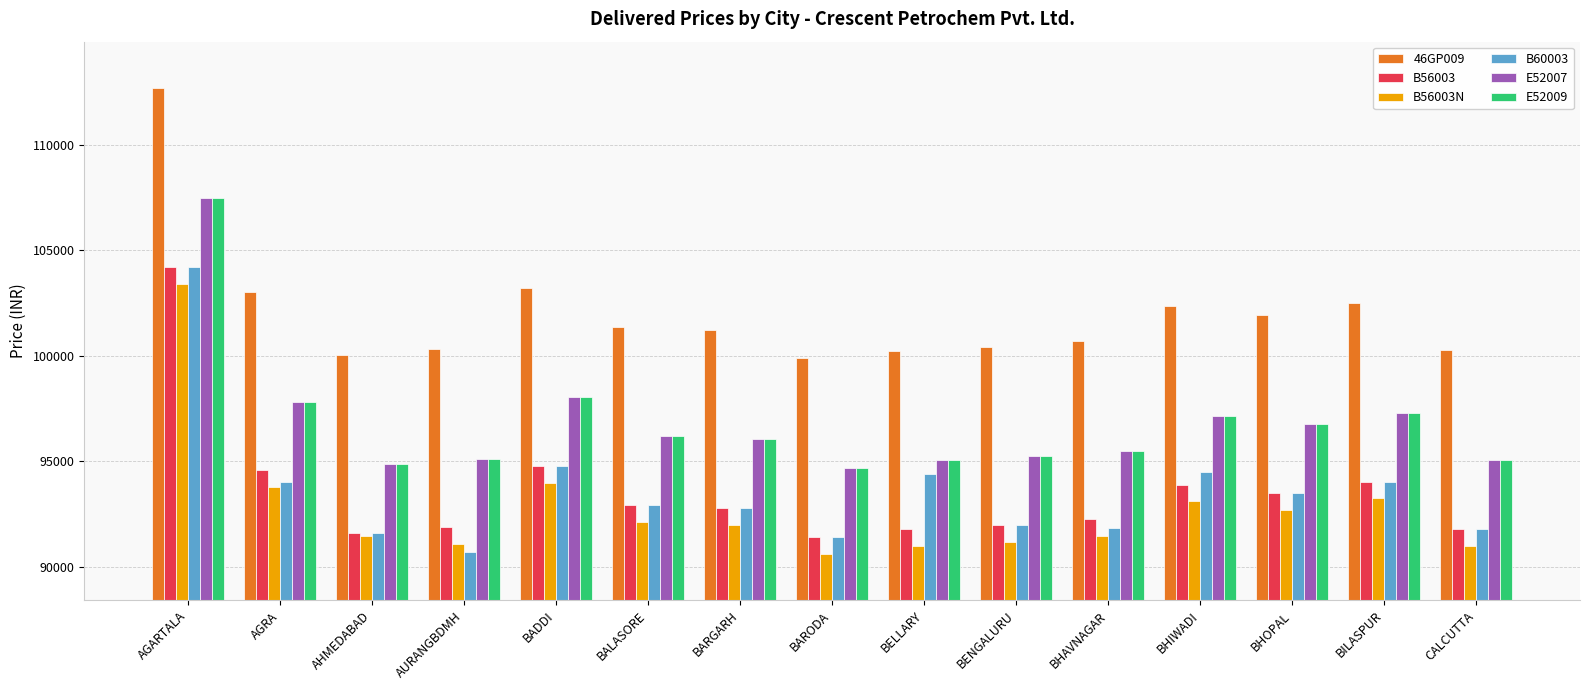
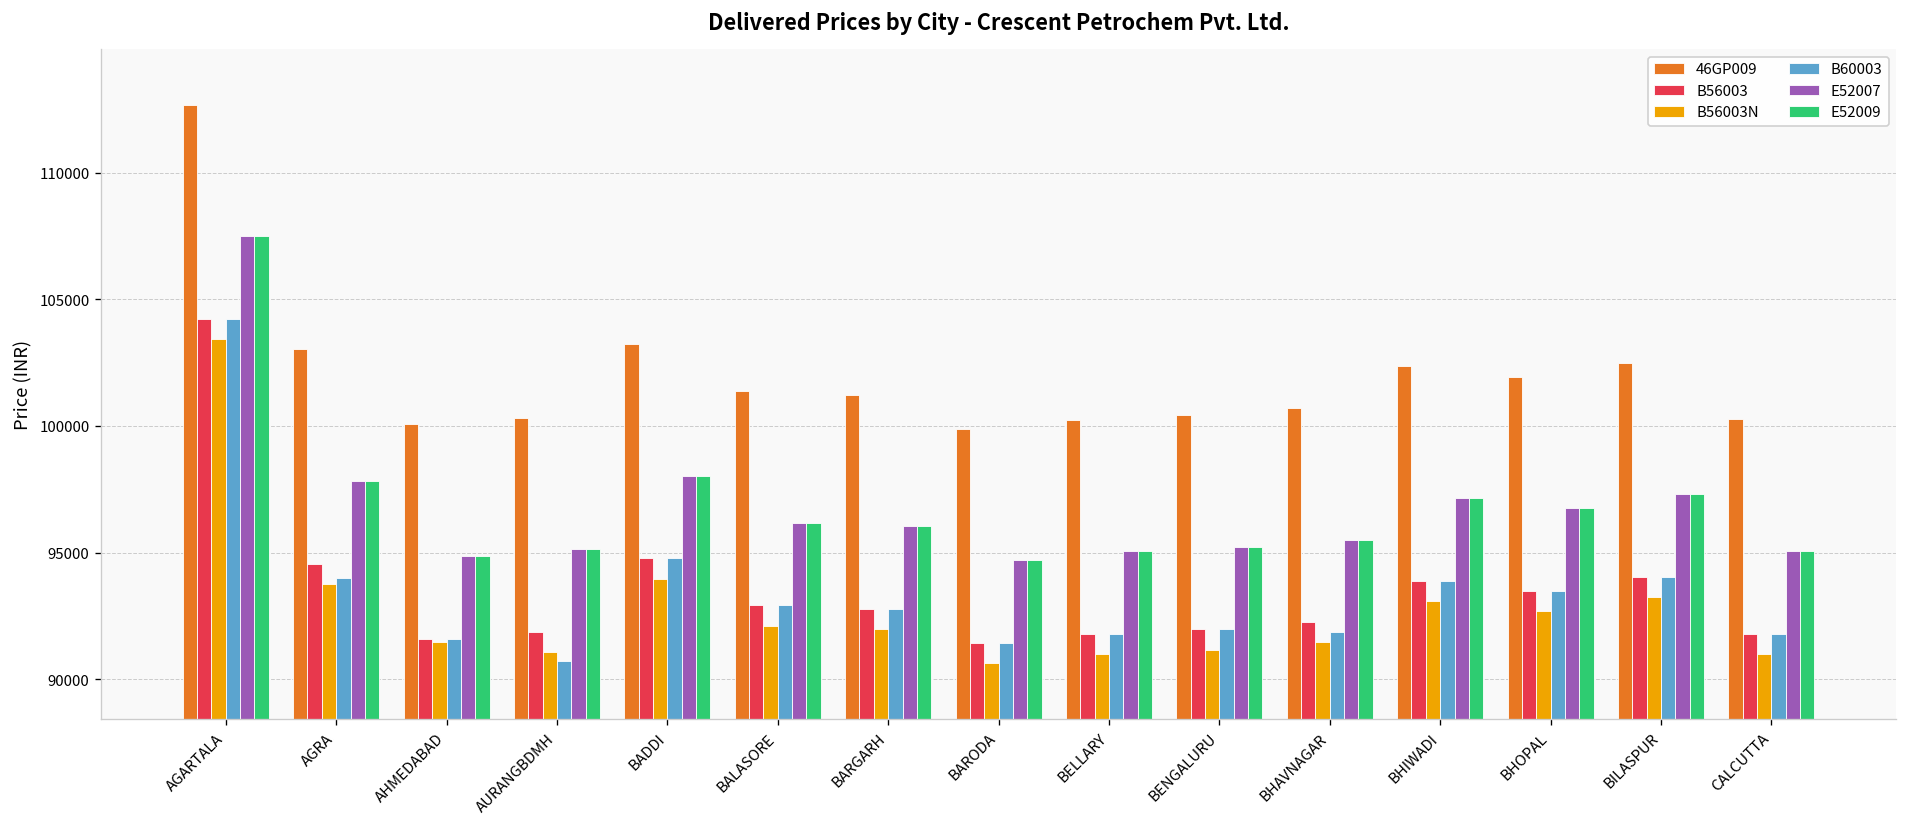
B60003, BELLARY: 94400 -> 91800
B60003, BHIWADI: 94500 -> 93900
